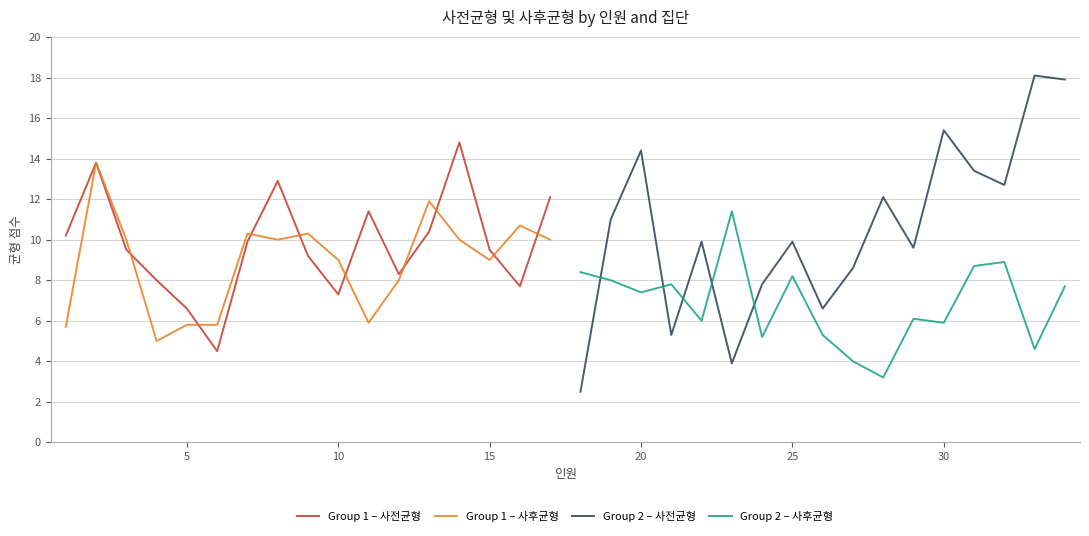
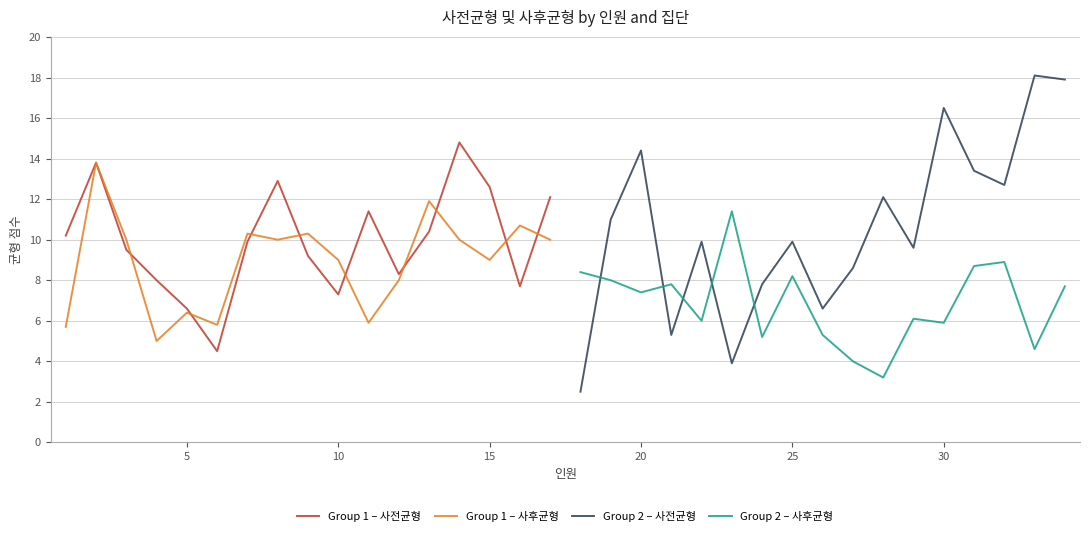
Group 1 – 사후균형, 5: 5.8 -> 6.4
Group 1 – 사전균형, 15: 9.5 -> 12.6
Group 2 – 사전균형, 30: 15.4 -> 16.5
